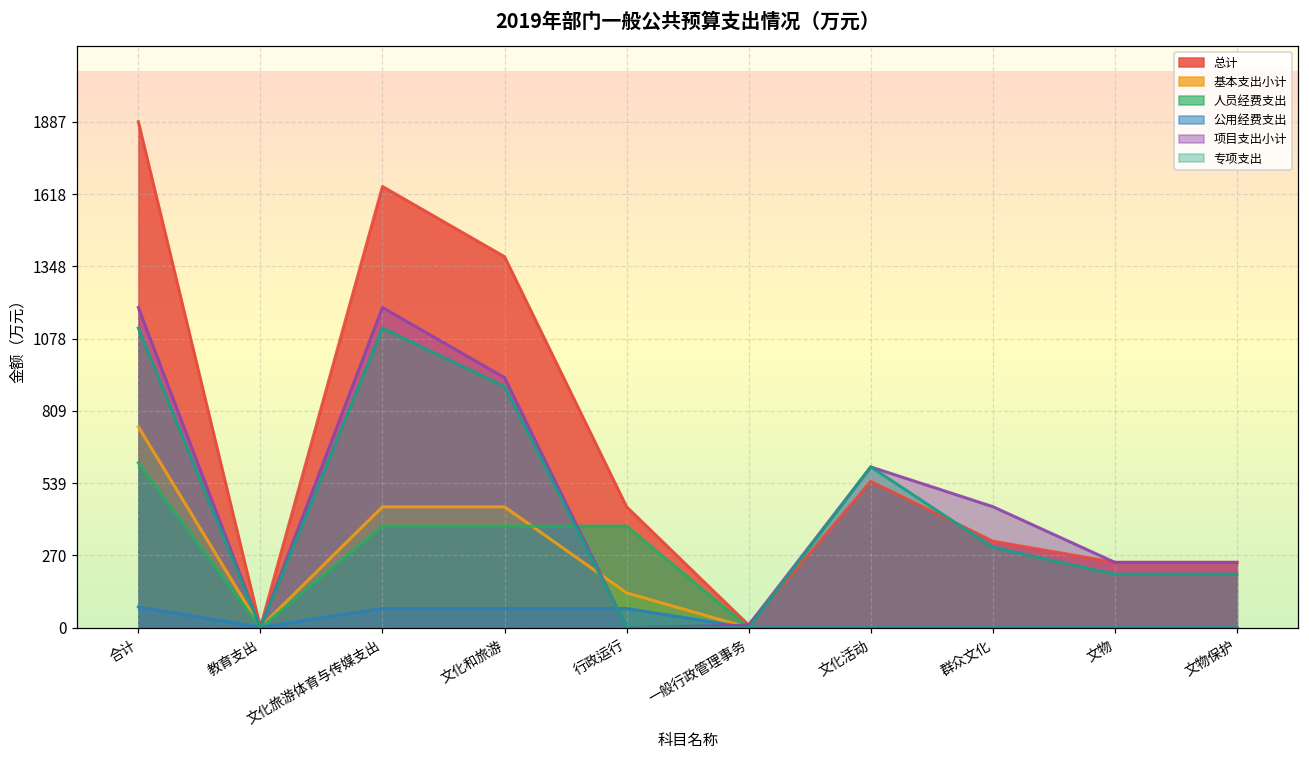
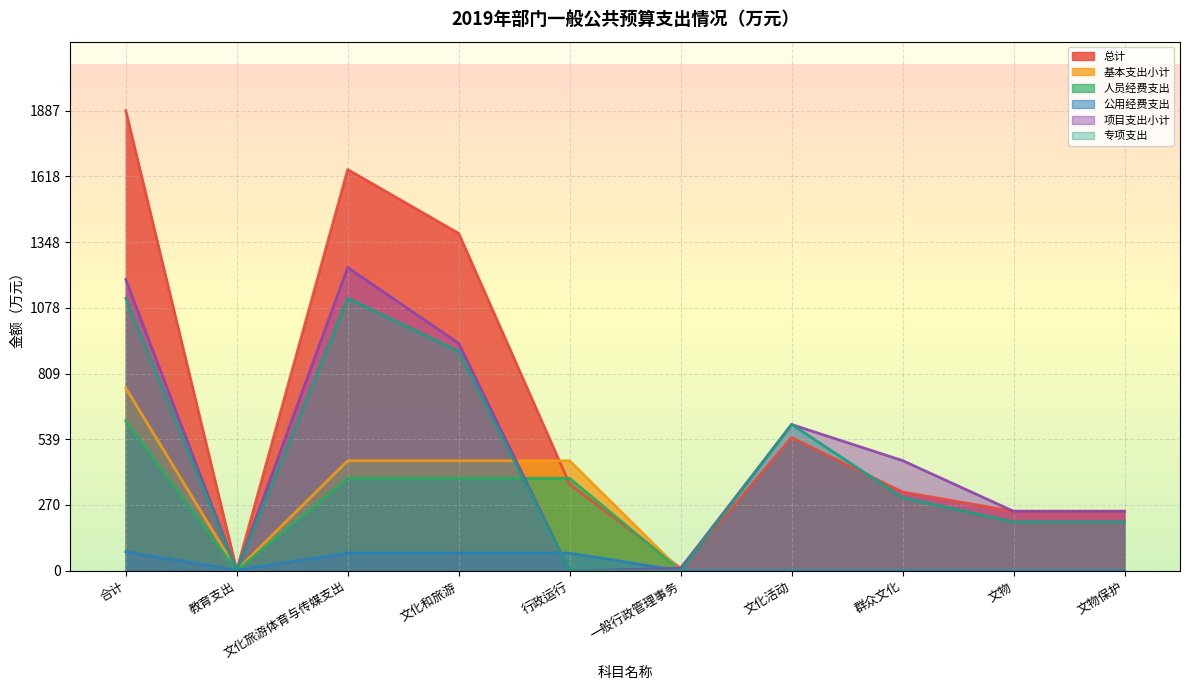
项目支出小计, 文化旅游体育与传媒支出: 1190 -> 1240
总计, 行政运行: 450 -> 360
基本支出小计, 行政运行: 130 -> 450
